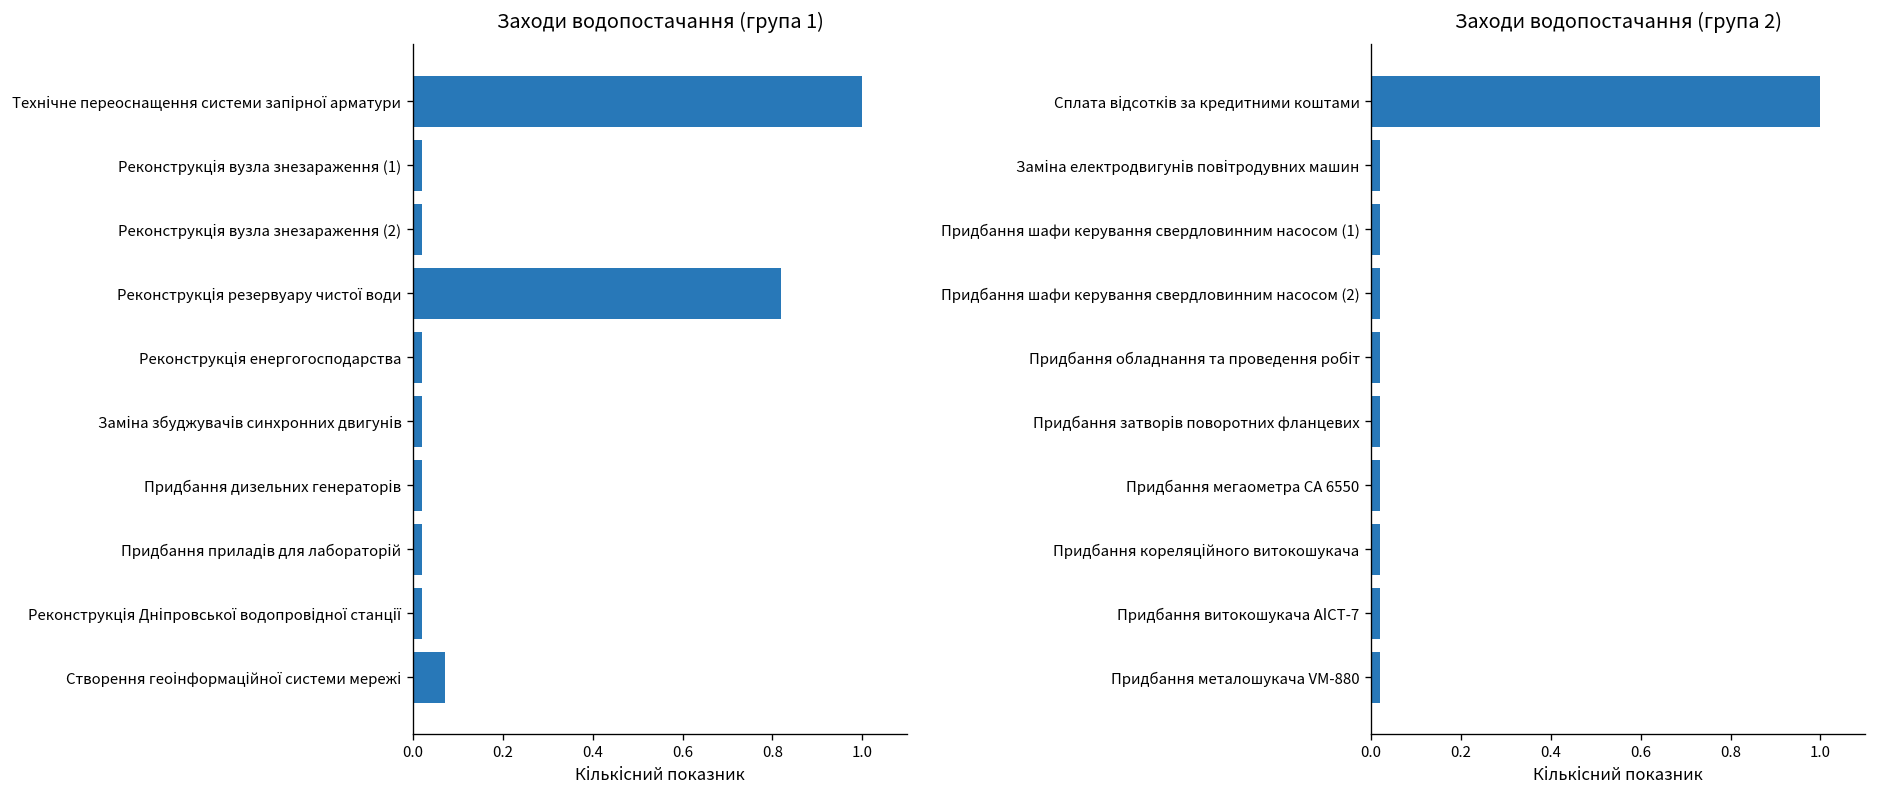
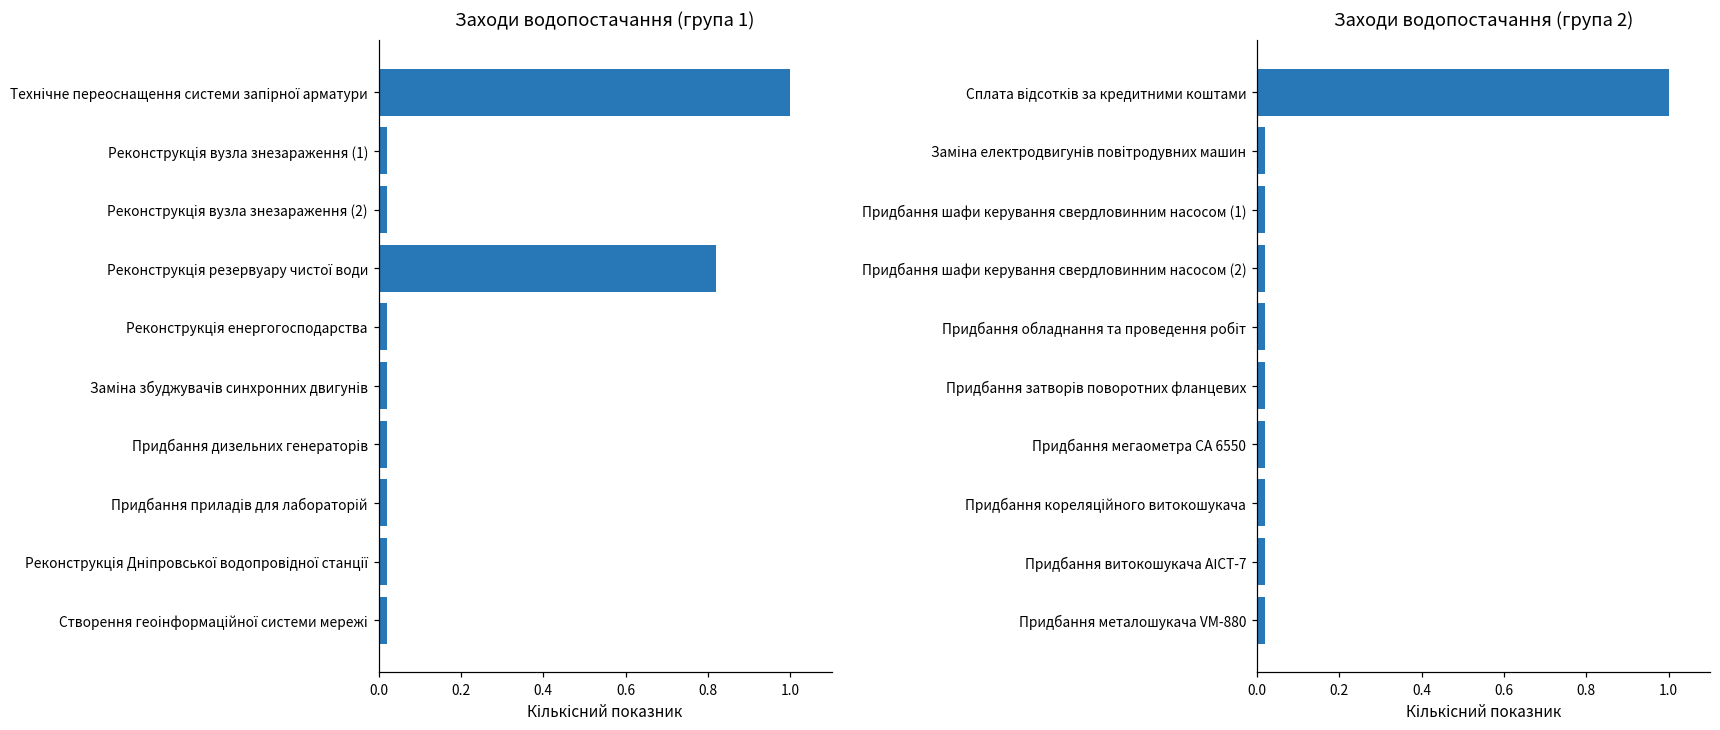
Заходи водопостачання (група 1), Створення геоінформаційної системи мережі: 0.07 -> 0.02
